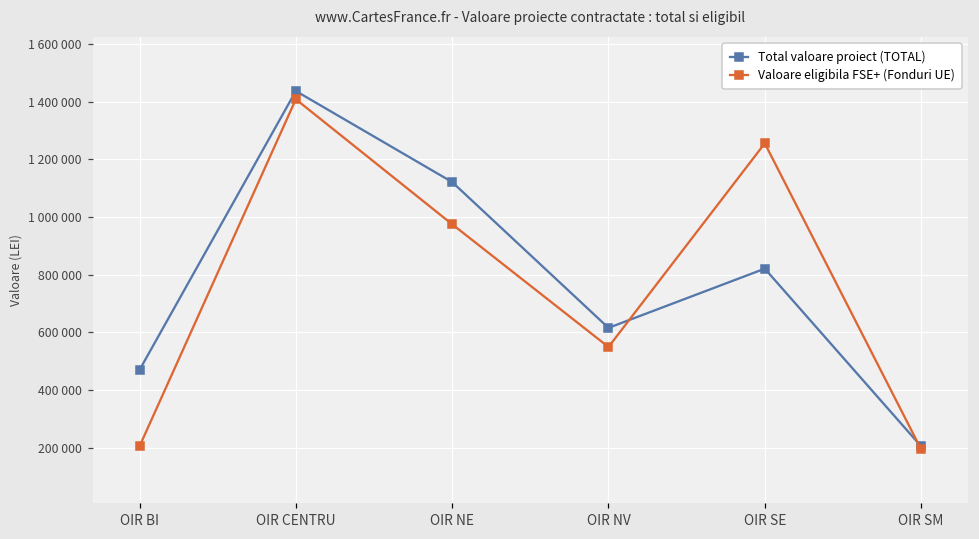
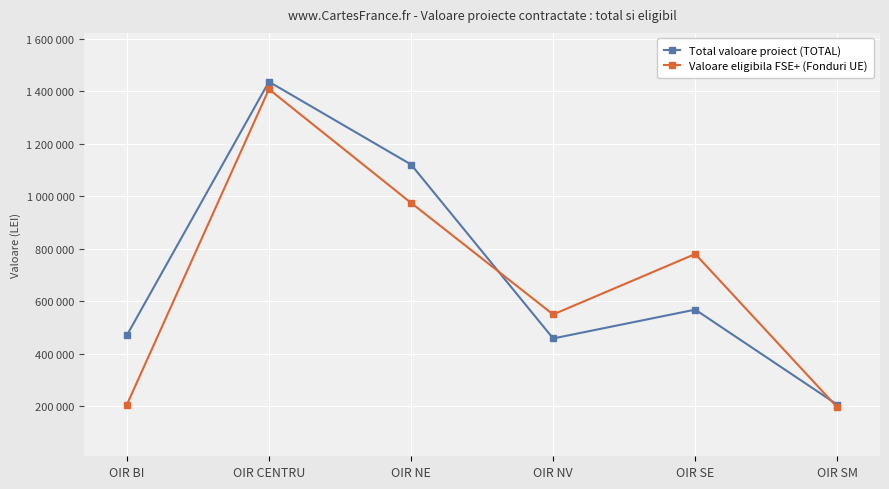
Total valoare proiect (TOTAL), OIR NV: 620000 -> 460000
Total valoare proiect (TOTAL), OIR SE: 820000 -> 570000
Valoare eligibila FSE+ (Fonduri UE), OIR SE: 1260000 -> 780000
